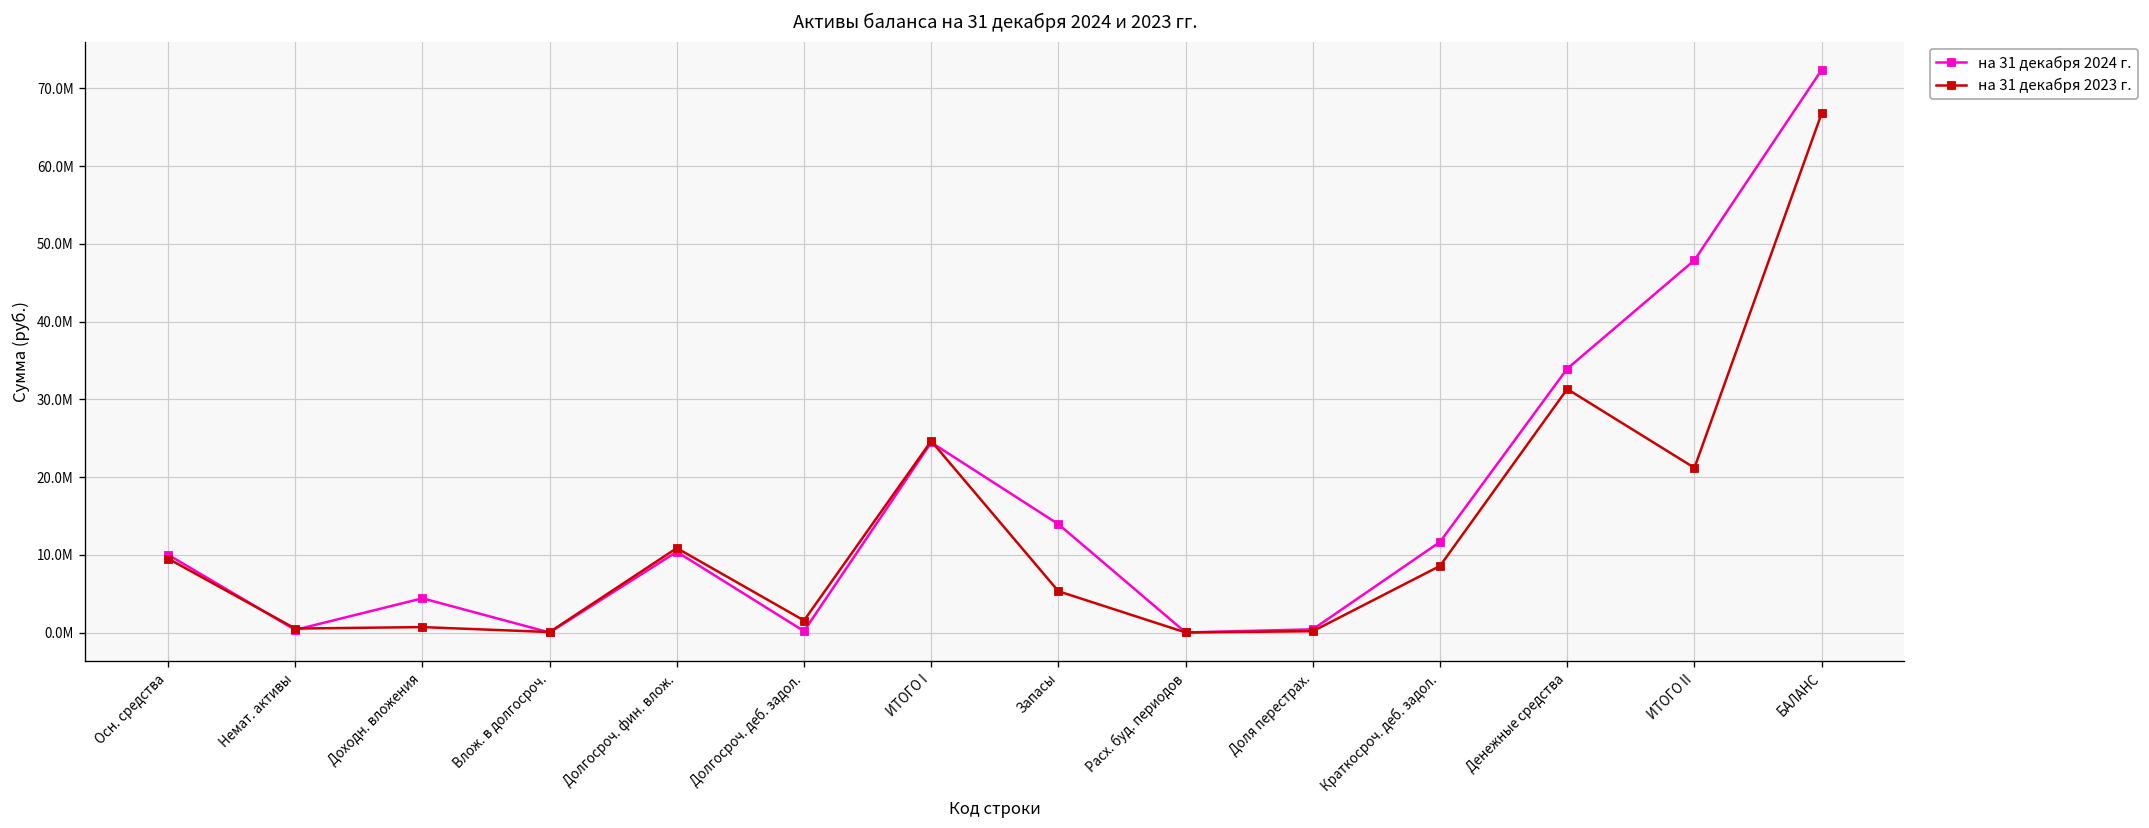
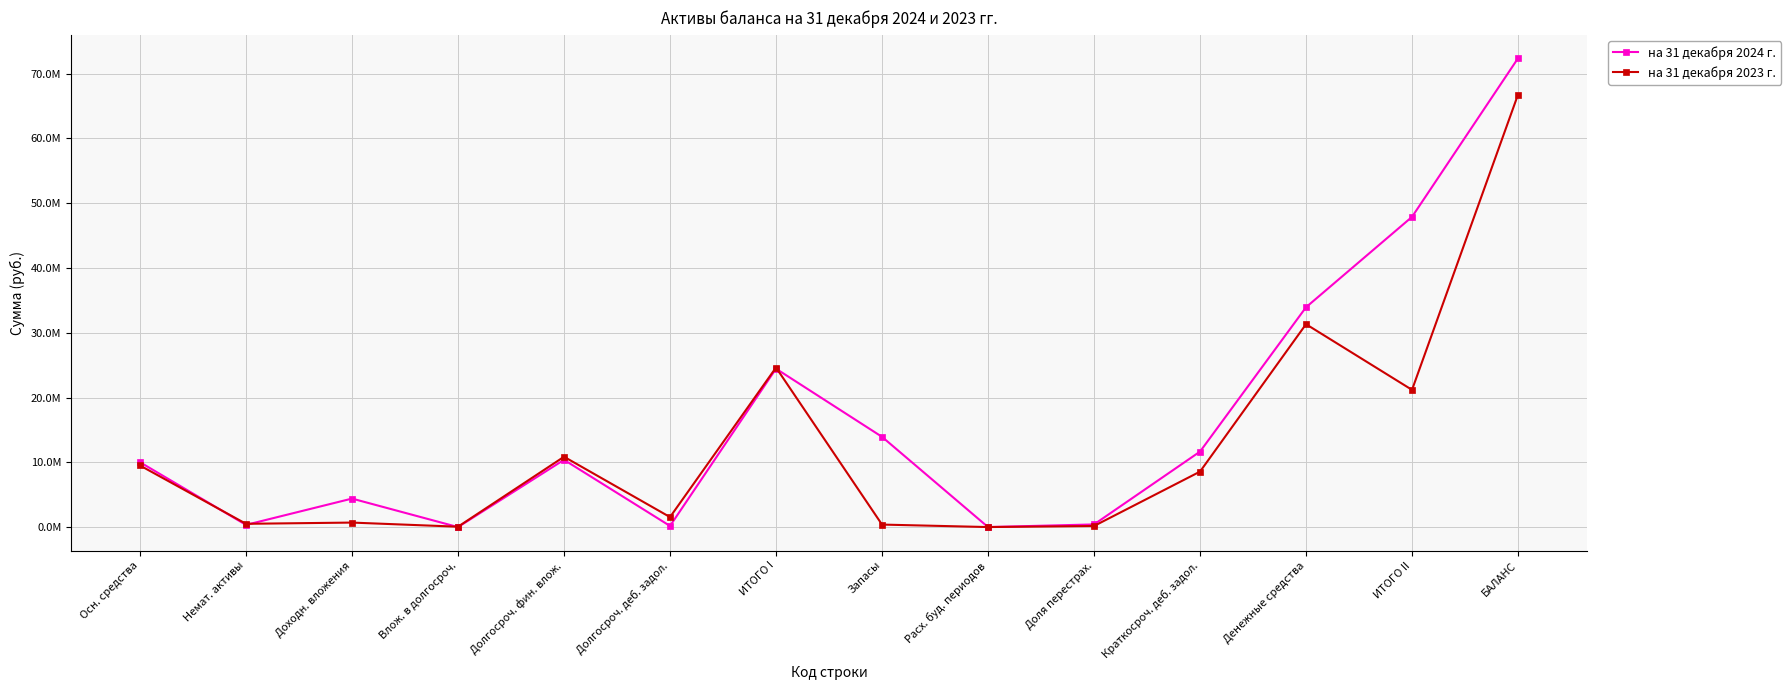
на 31 декабря 2023 г., Запасы: 5000000 -> 0
